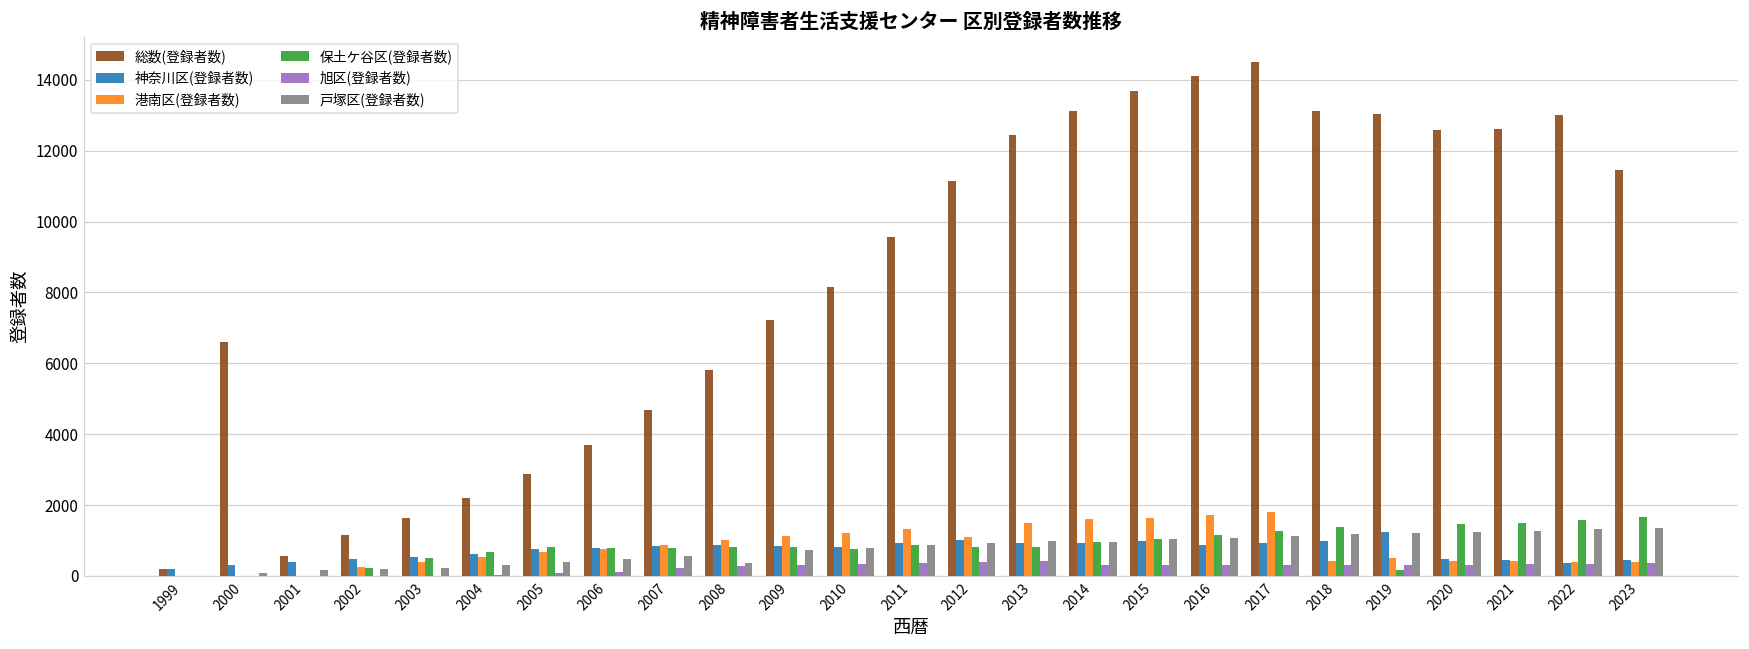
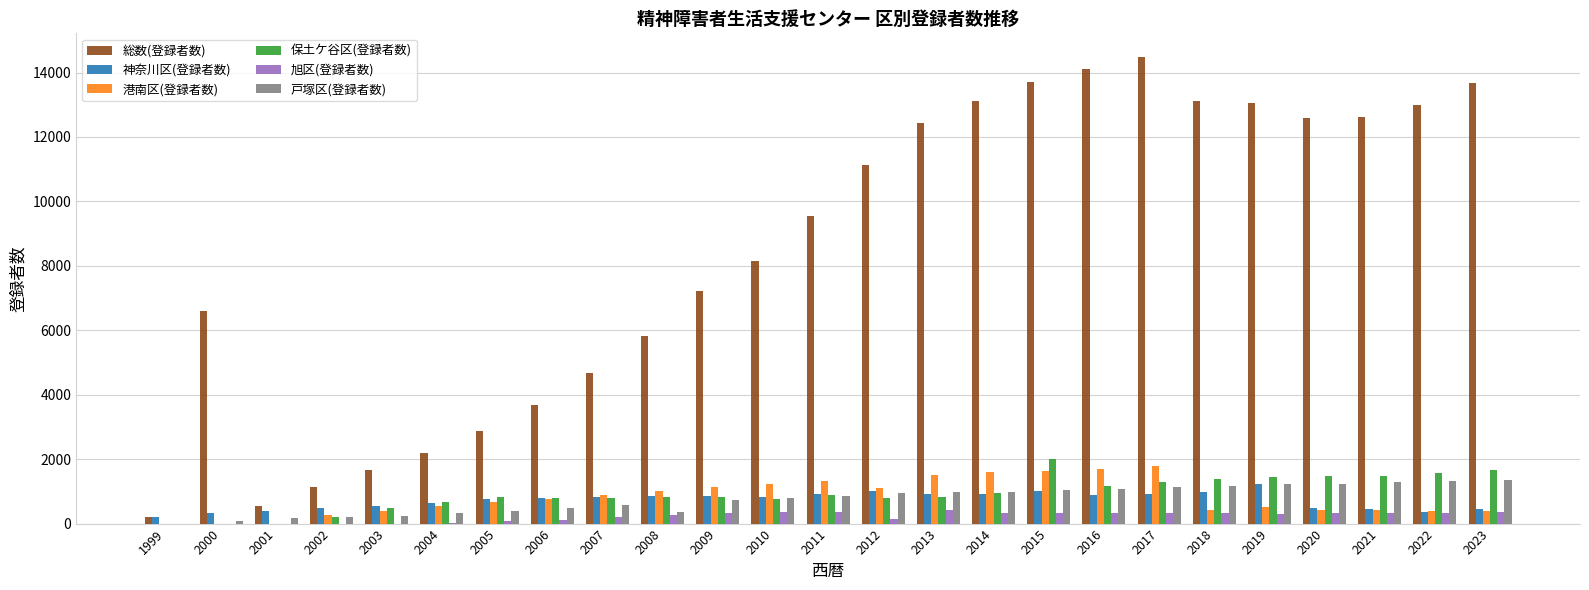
旭区(登録者数), 2012: 400 -> 100
保土ケ谷区(登録者数), 2015: 1000 -> 2000
保土ケ谷区(登録者数), 2019: 200 -> 1400
総数(登録者数), 2023: 11500 -> 13700
